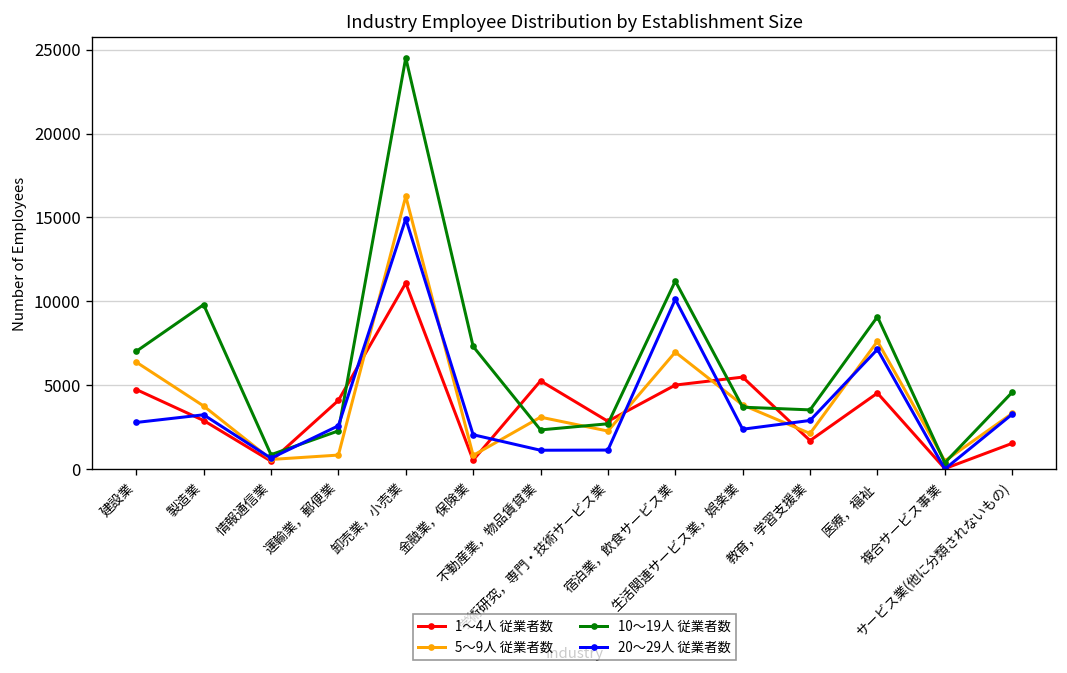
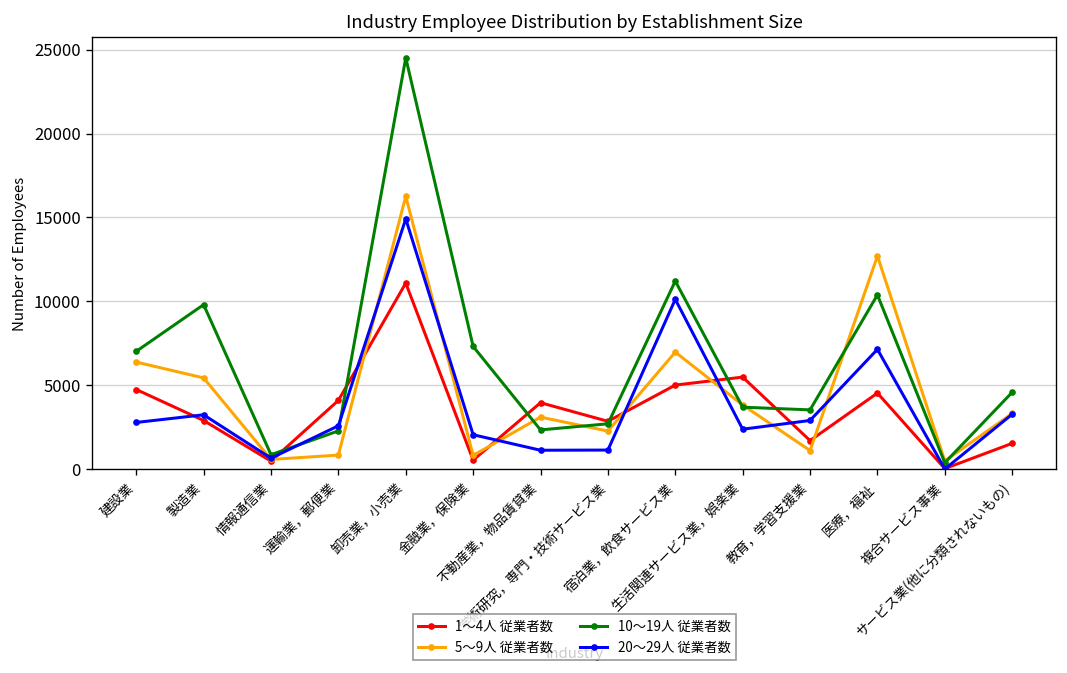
5～9人 従業者数, 製造業: 3800 -> 5400
1～4人 従業者数, 不動産業，物品賃貸業: 5300 -> 4000
5～9人 従業者数, 教育，学習支援業: 2100 -> 1100
5～9人 従業者数, 医療，福祉: 7600 -> 12700
10～19人 従業者数, 医療，福祉: 9100 -> 10400
